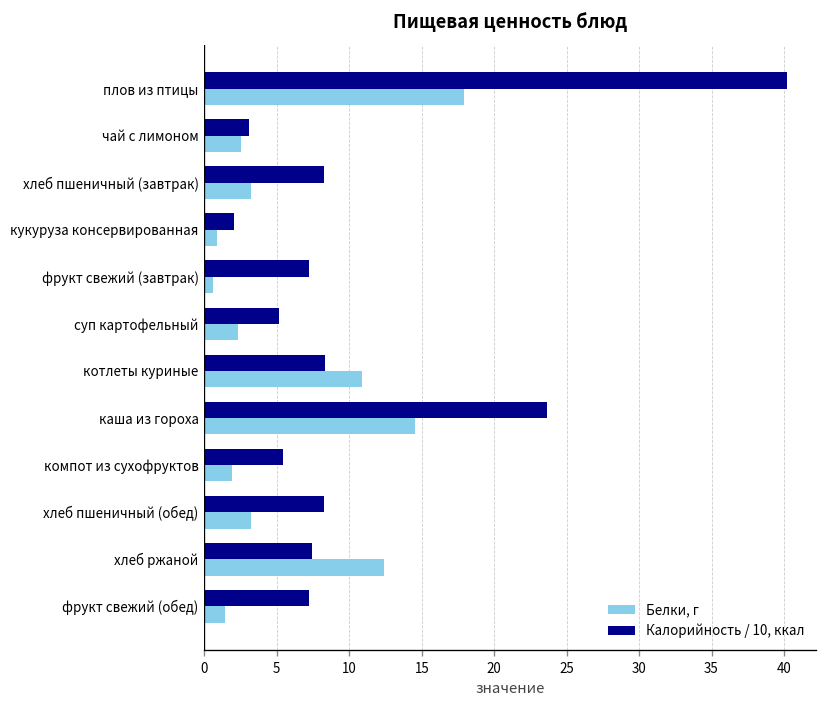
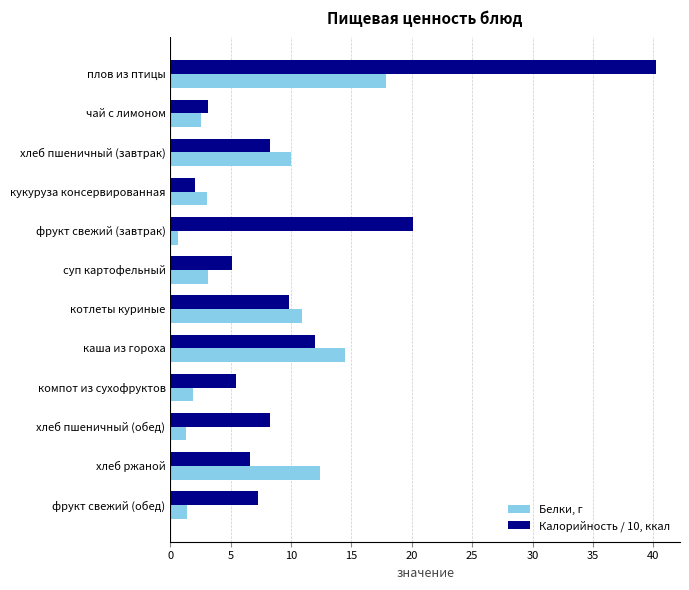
Белки, г, хлеб пшеничный (завтрак): 3.2 -> 10.0
Белки, г, кукуруза консервированная: 0.9 -> 3.0
Калорийность / 10, ккал, фрукт свежий (завтрак): 7.2 -> 20.1
Белки, г, суп картофельный: 2.3 -> 3.1
Калорийность / 10, ккал, котлеты куриные: 8.3 -> 9.8
Калорийность / 10, ккал, каша из гороха: 23.6 -> 12.0
Белки, г, хлеб пшеничный (обед): 3.2 -> 1.3
Калорийность / 10, ккал, хлеб ржаной: 7.4 -> 6.6
